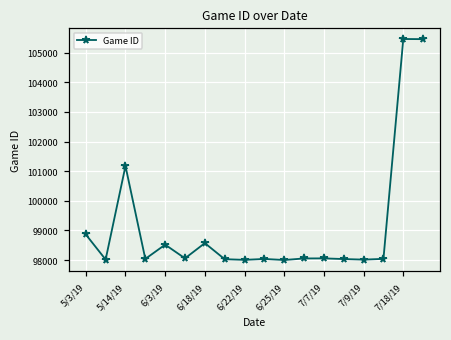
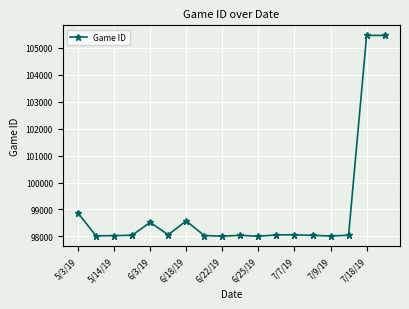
5/14/19: 101200 -> 98000
